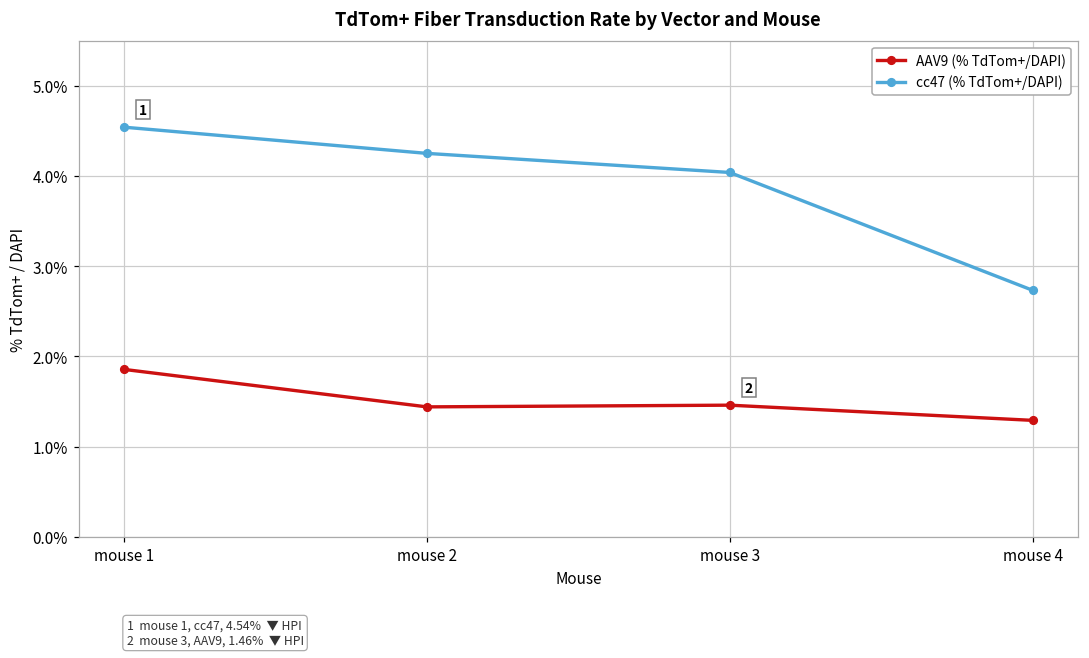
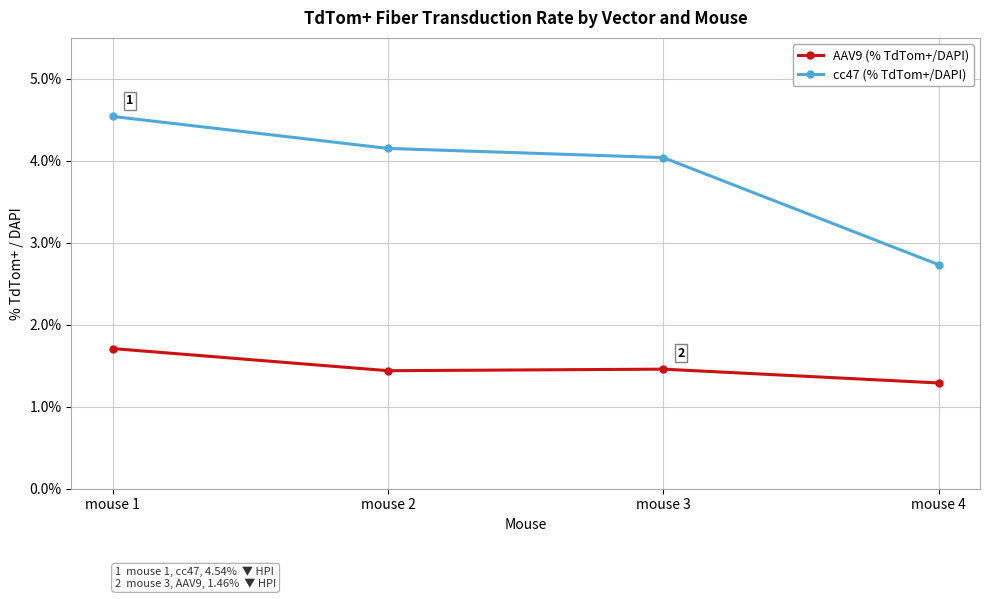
AAV9 (% TdTom+/DAPI), mouse 1: 1.9% -> 1.7%
cc47 (% TdTom+/DAPI), mouse 2: 4.3% -> 4.2%
